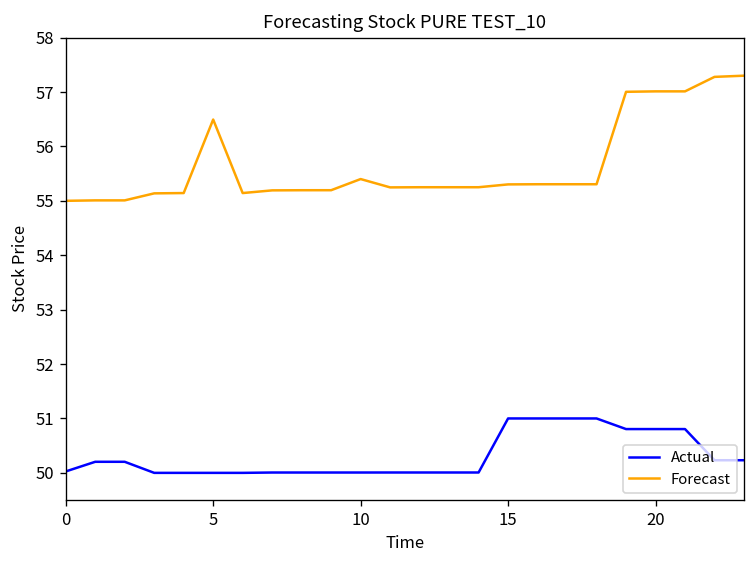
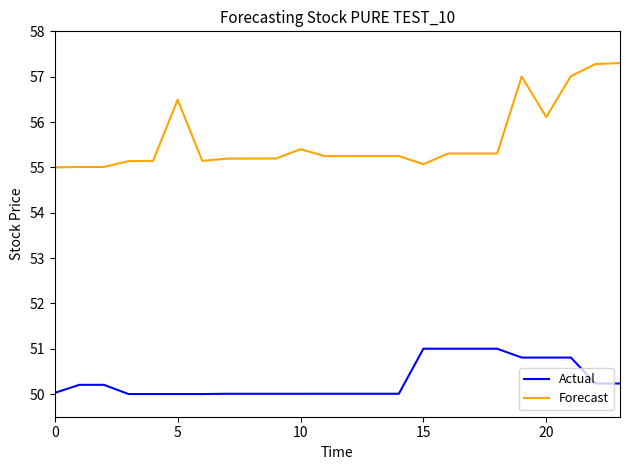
Forecast, 15: 55.3 -> 55.1
Forecast, 20: 57.0 -> 56.1
